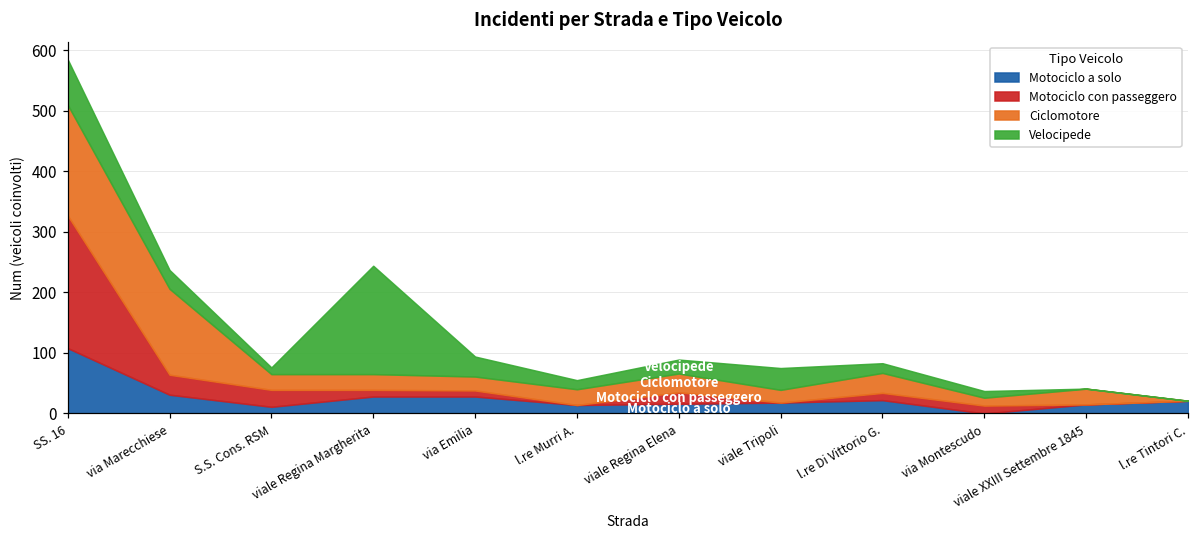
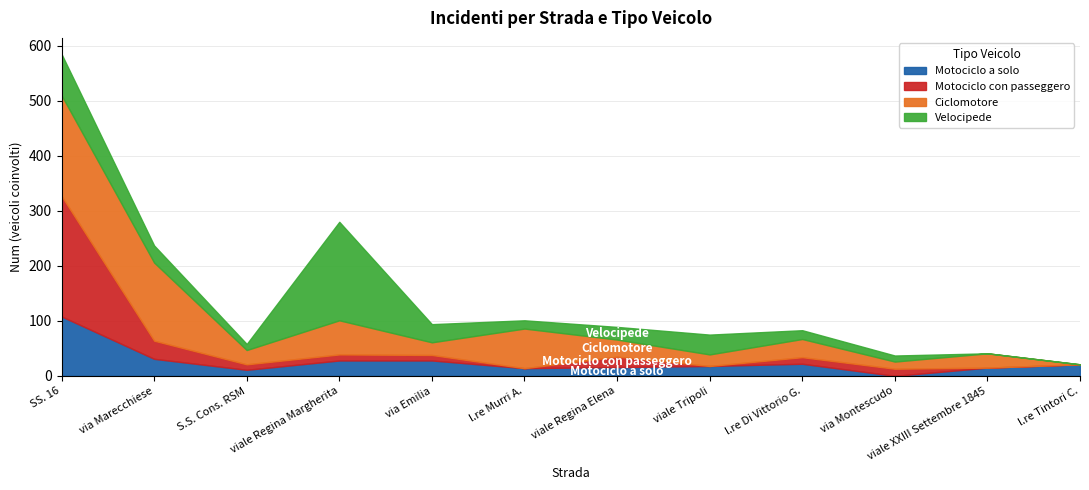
Motociclo con passeggero, S.S. Cons. RSM: 30 -> 10
Ciclomotore, viale Regina Margherita: 30 -> 60
Ciclomotore, l.re Murri A.: 30 -> 70
